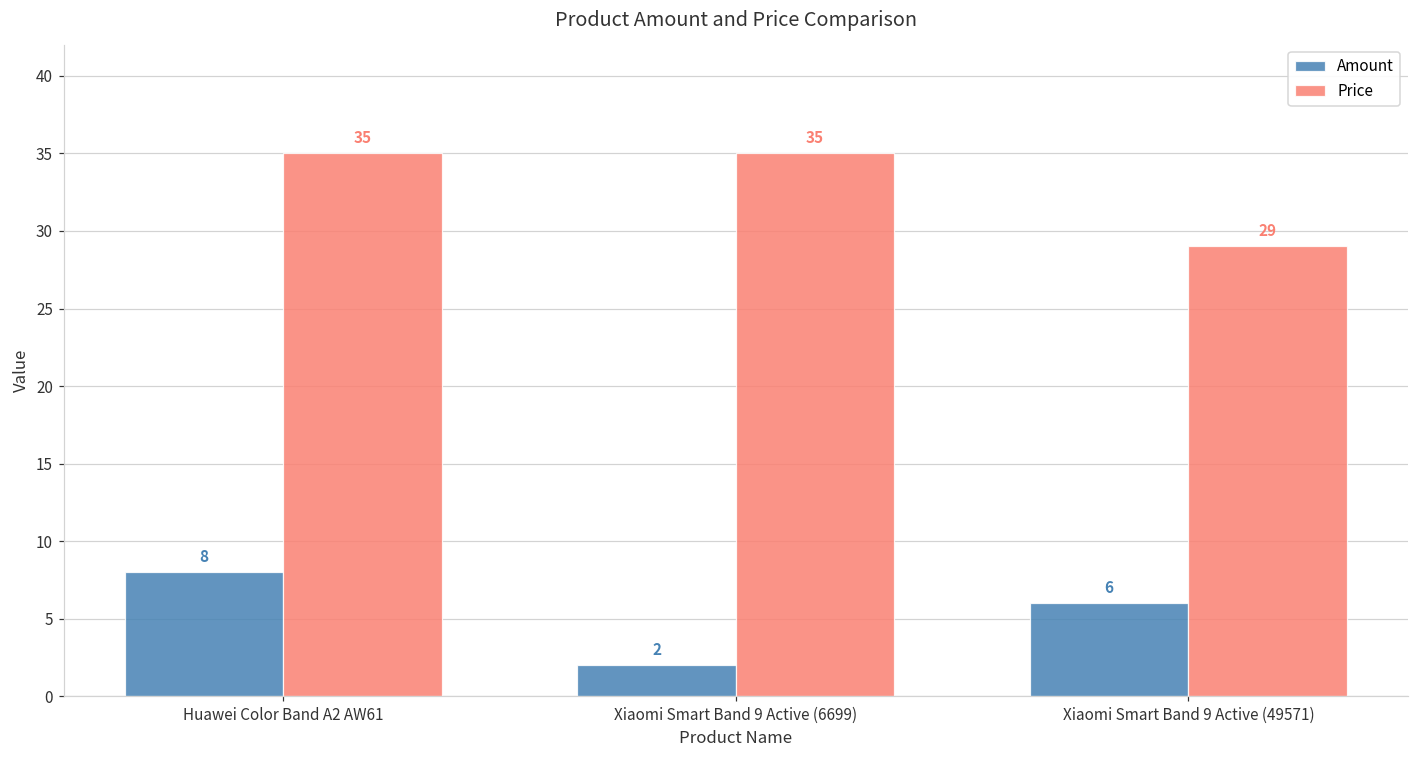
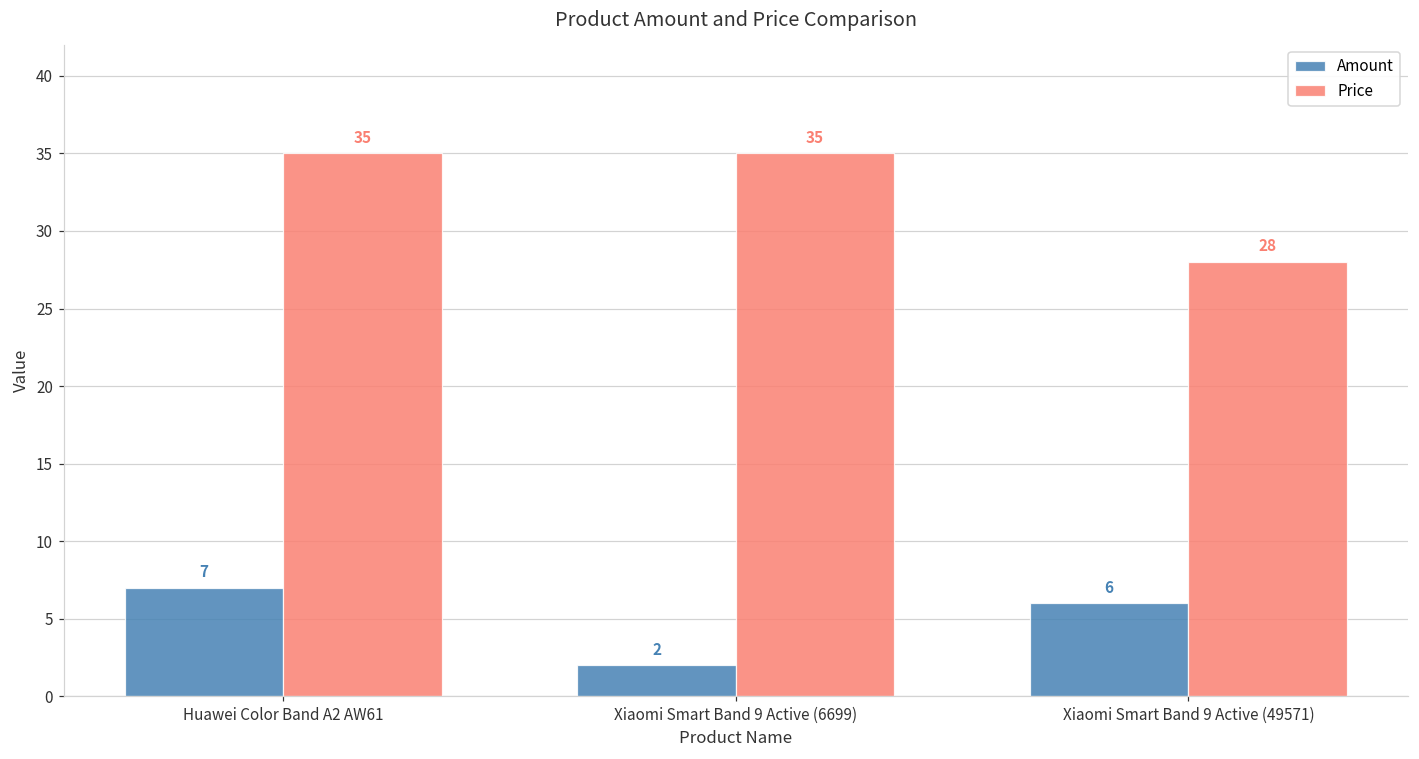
Amount, Huawei Color Band A2 AW61: 8 -> 7
Price, Xiaomi Smart Band 9 Active (49571): 29 -> 28
